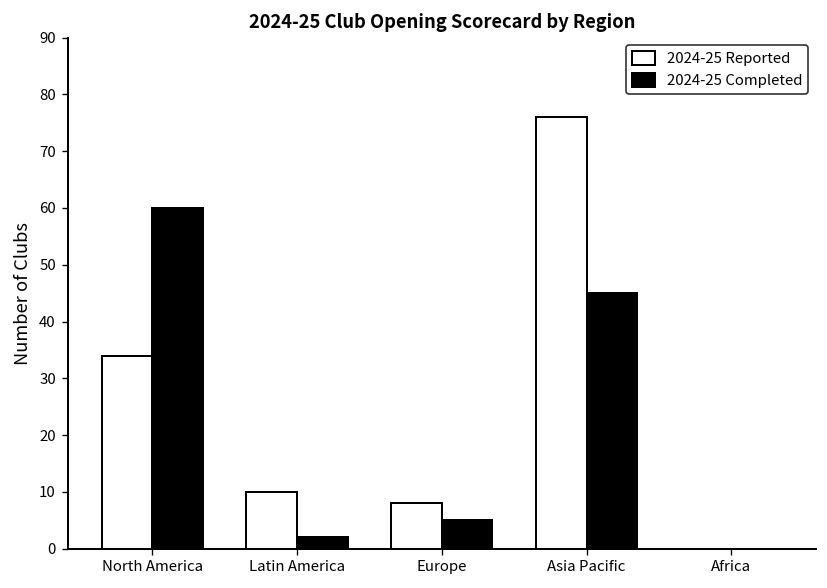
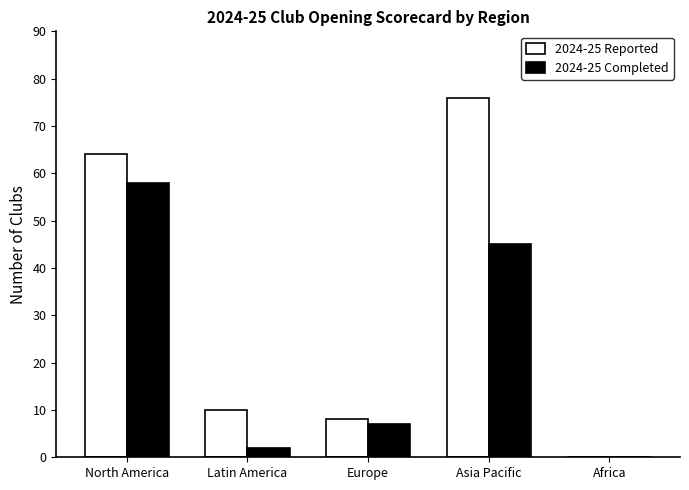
2024-25 Reported, North America: 34 -> 64
2024-25 Completed, North America: 60 -> 58
2024-25 Completed, Europe: 5 -> 7
